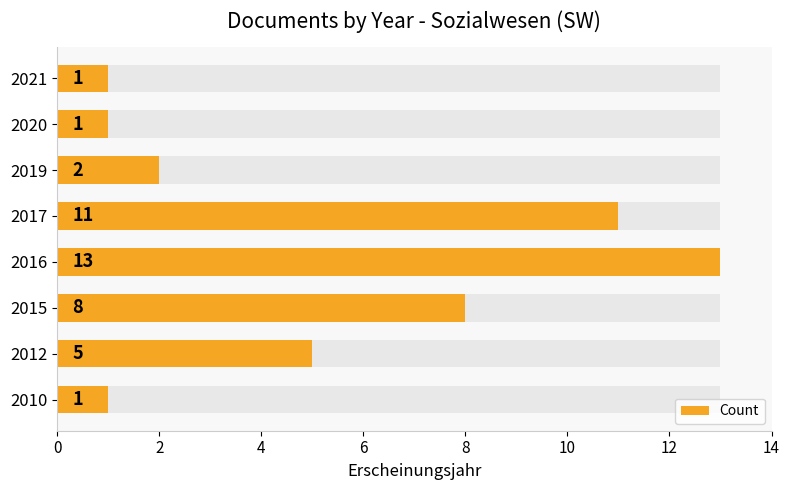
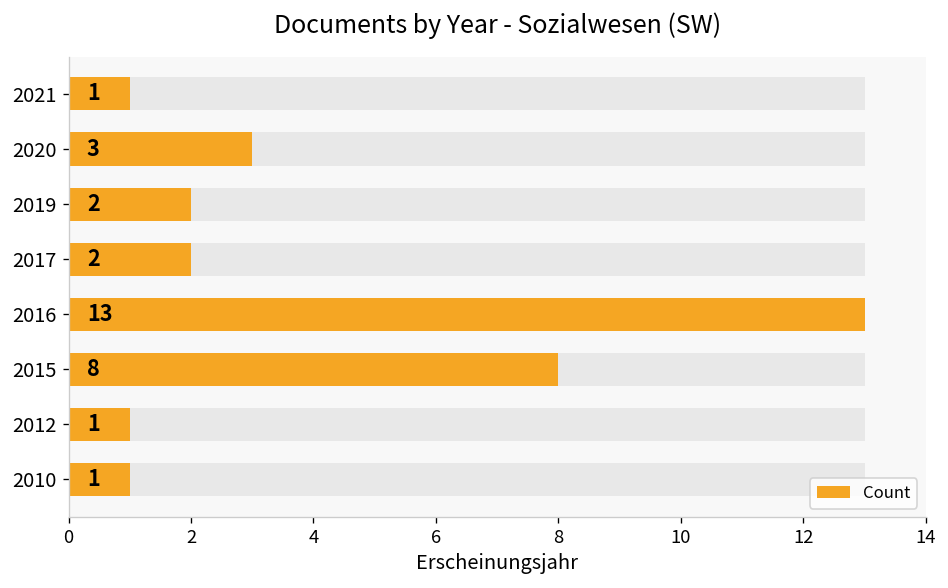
Count, 2020: 1 -> 3
Count, 2017: 11 -> 2
Count, 2012: 5 -> 1
